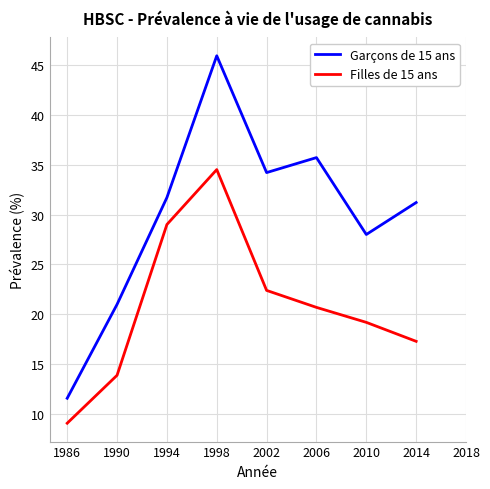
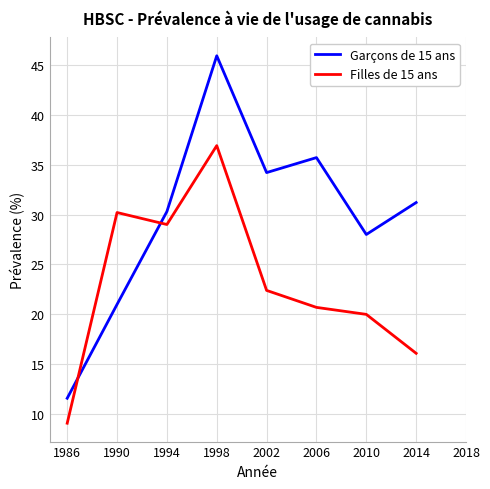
Filles de 15 ans, 1990: 14 -> 30
Garçons de 15 ans, 1994: 32 -> 30
Filles de 15 ans, 1998: 35 -> 37
Filles de 15 ans, 2010: 19 -> 20
Filles de 15 ans, 2014: 17 -> 16
